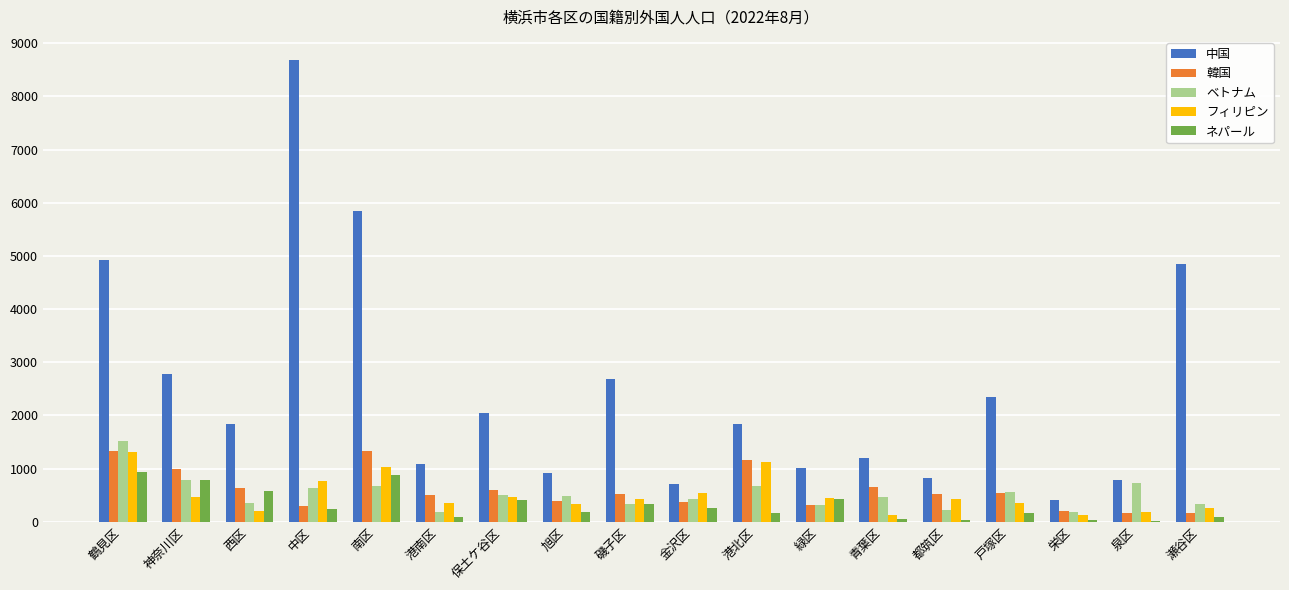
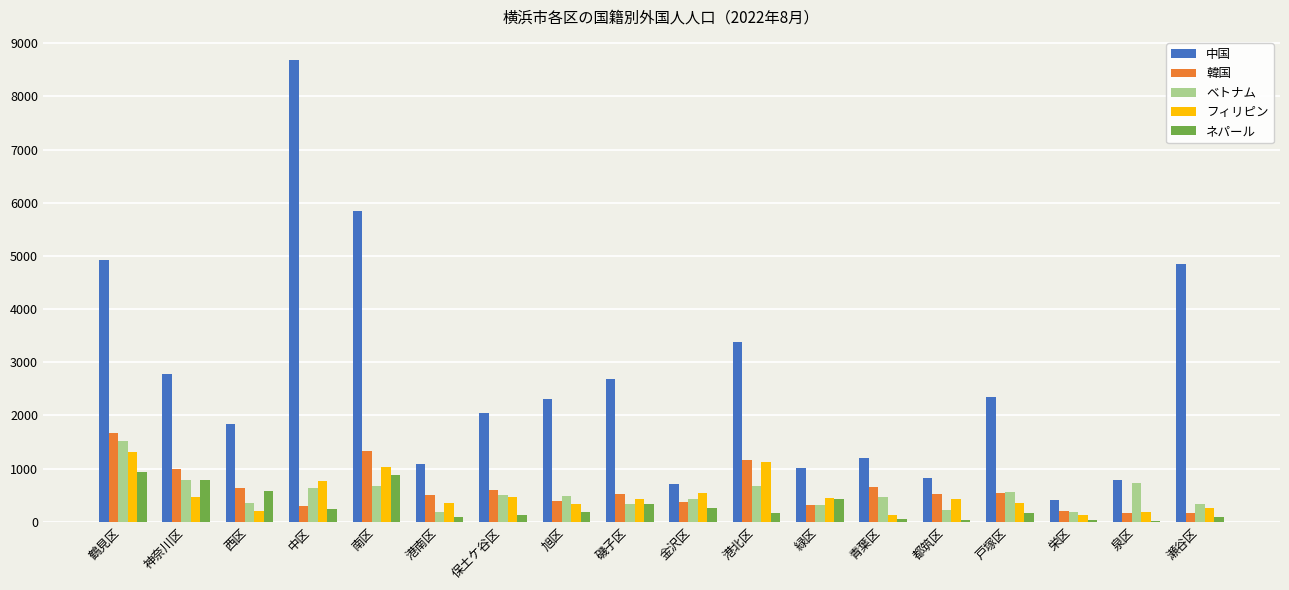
韓国, 鶴見区: 1300 -> 1700
ネパール, 保土ケ谷区: 400 -> 100
中国, 旭区: 900 -> 2300
中国, 港北区: 1800 -> 3400
